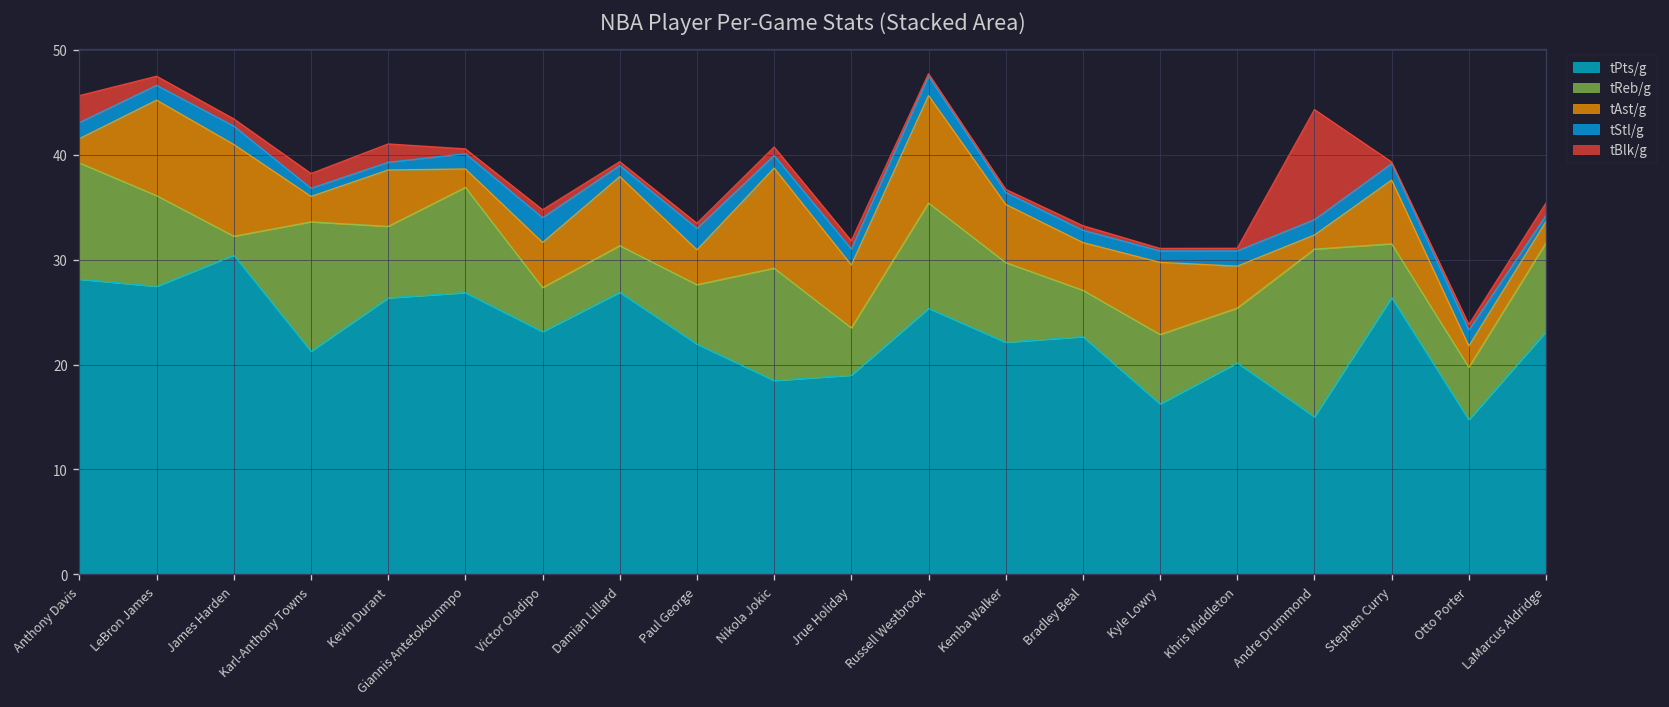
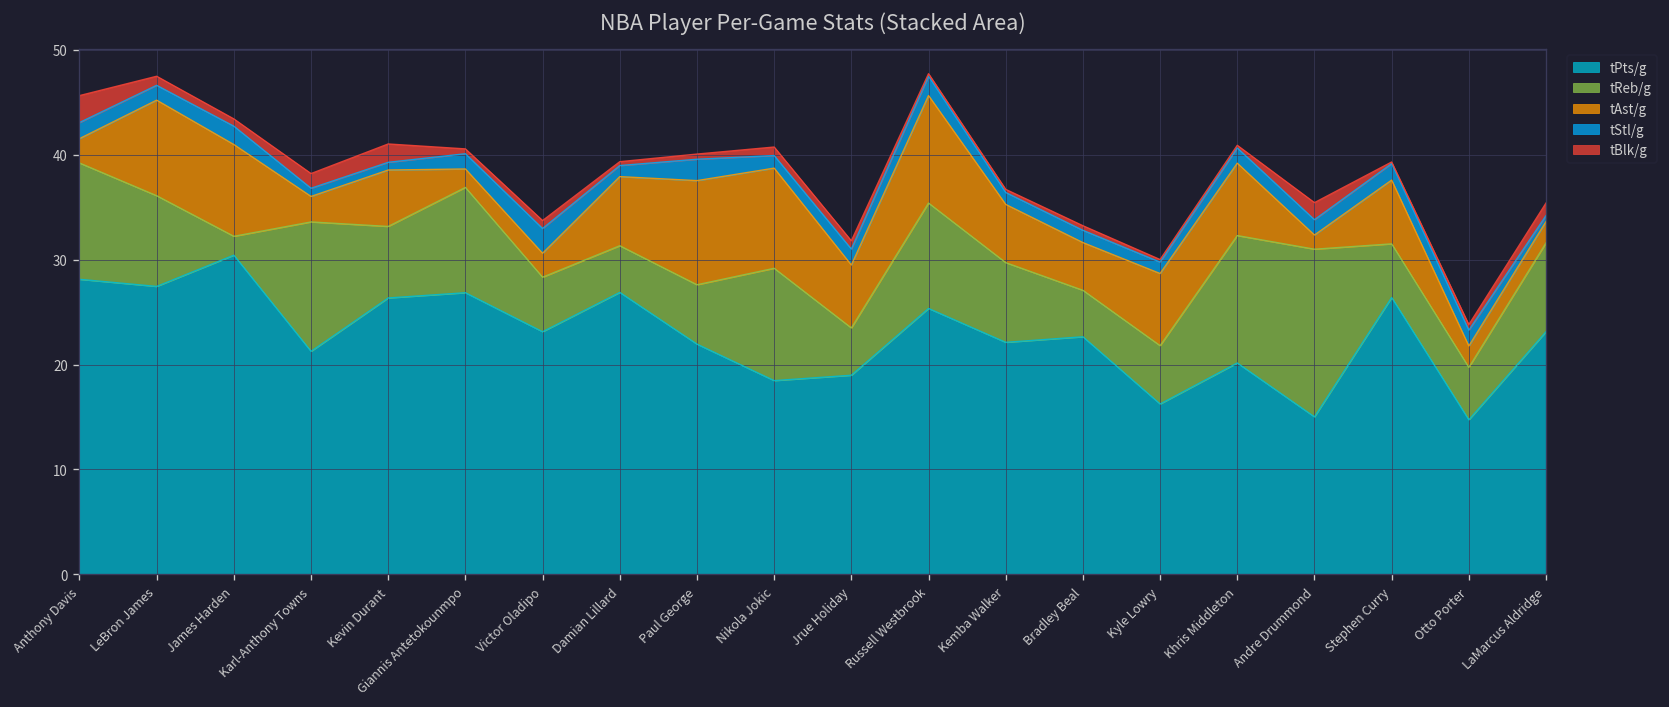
tReb/g, Victor Oladipo: 4 -> 5
tAst/g, Victor Oladipo: 4 -> 2
tAst/g, Paul George: 3 -> 10
tReb/g, Kyle Lowry: 7 -> 6
tReb/g, Khris Middleton: 5 -> 12
tAst/g, Khris Middleton: 4 -> 7
tBlk/g, Andre Drummond: 10 -> 2
